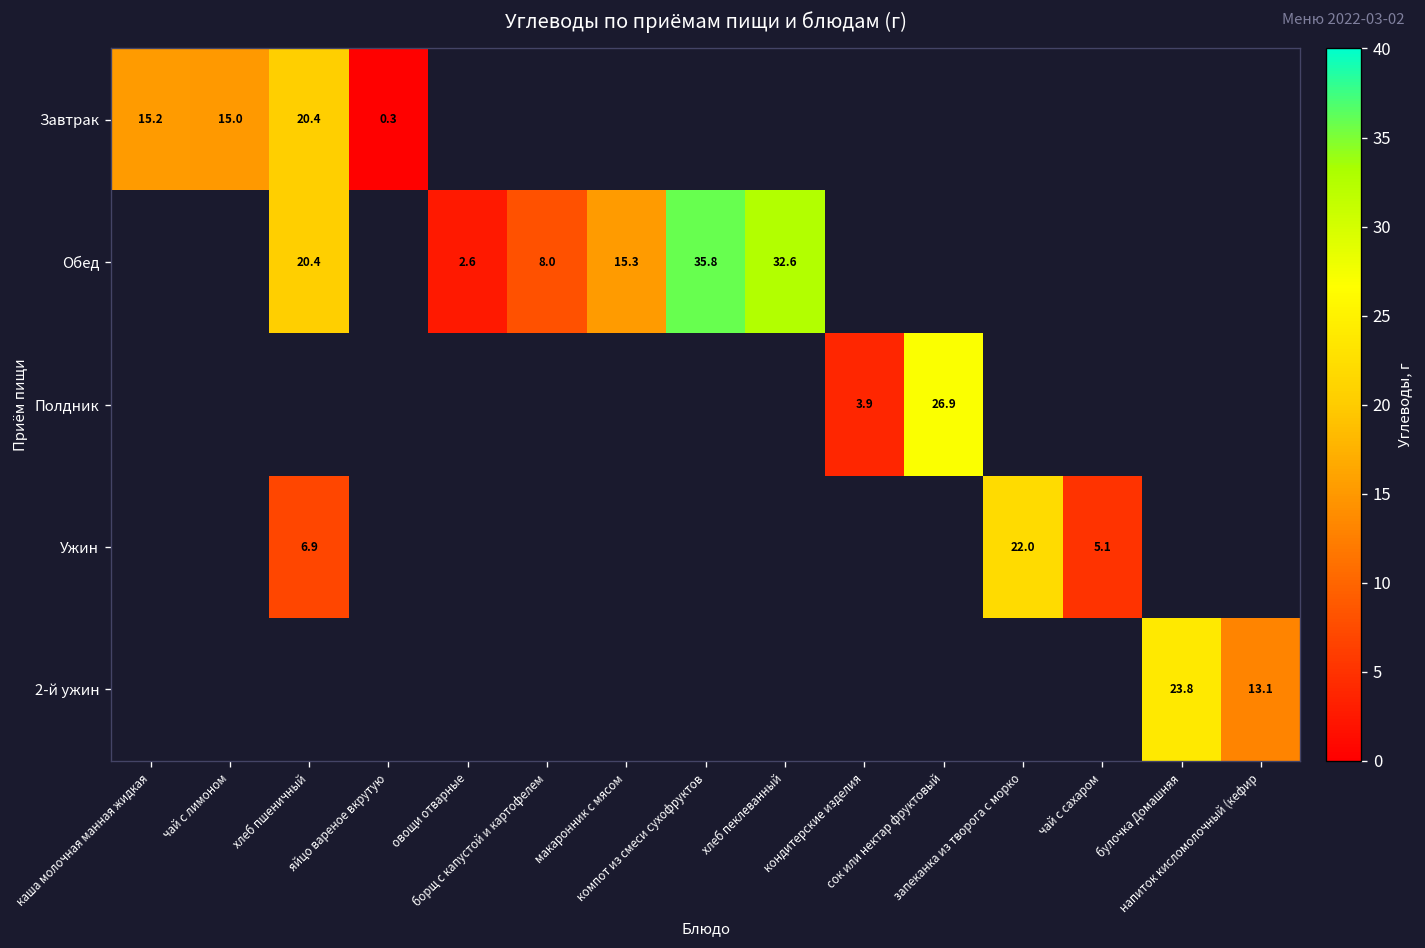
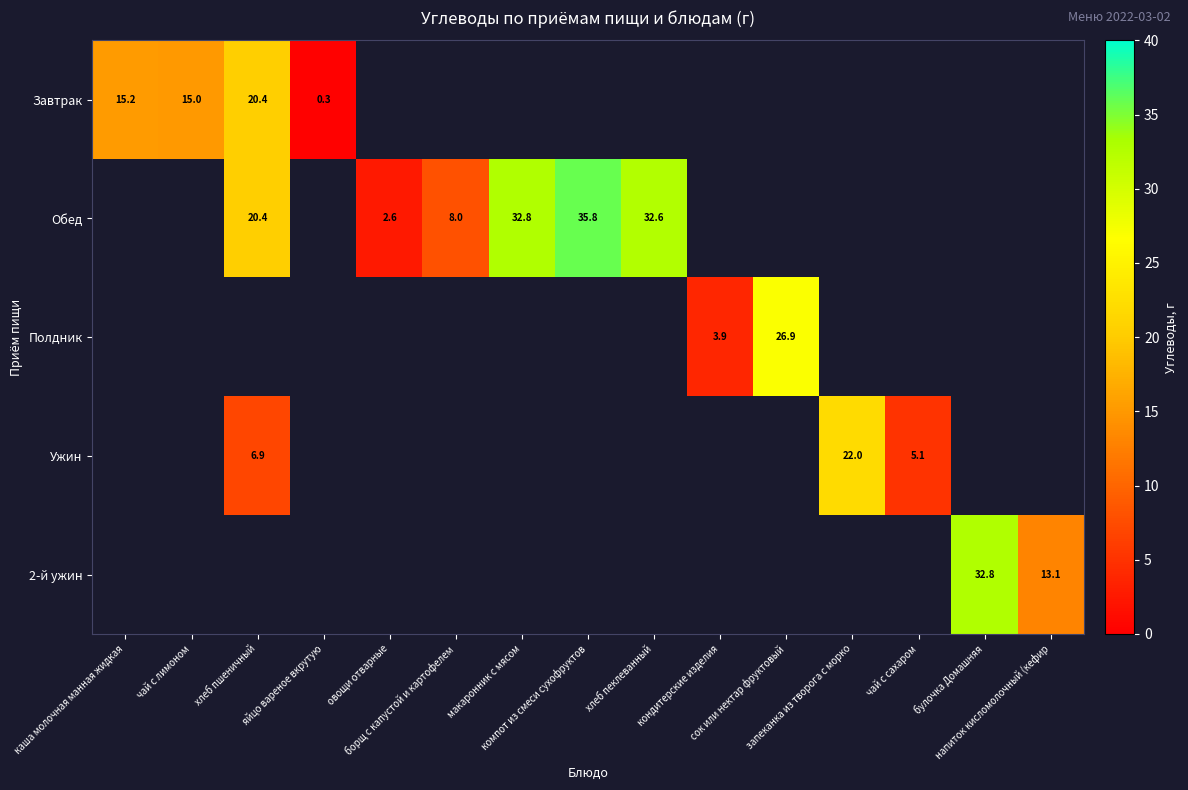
Обед, макаронник с мясом: 15.3 -> 32.8
2-й ужин, булочка Домашняя: 23.8 -> 32.8
